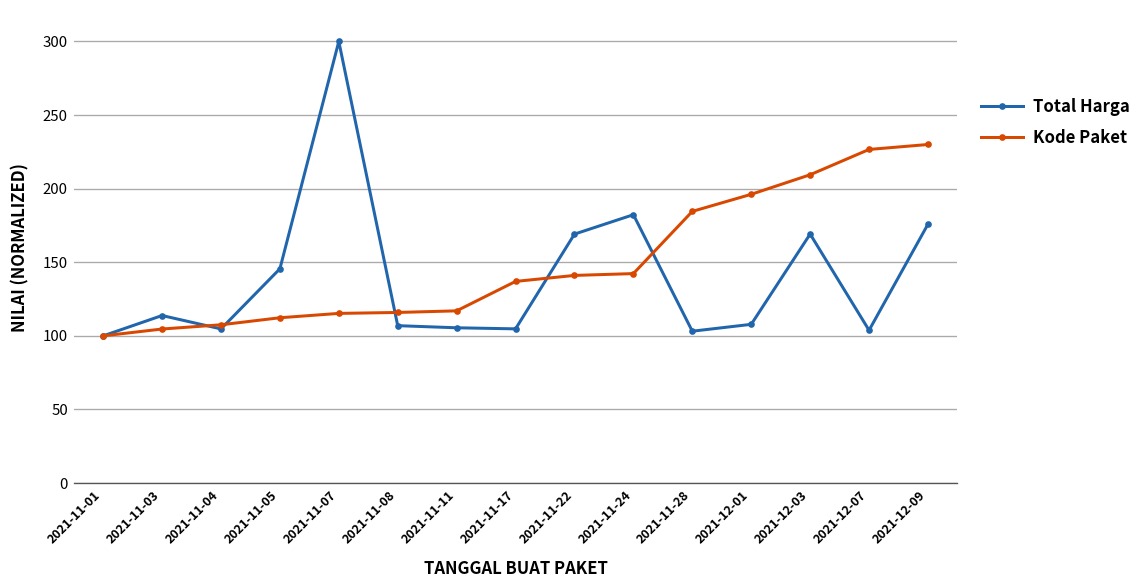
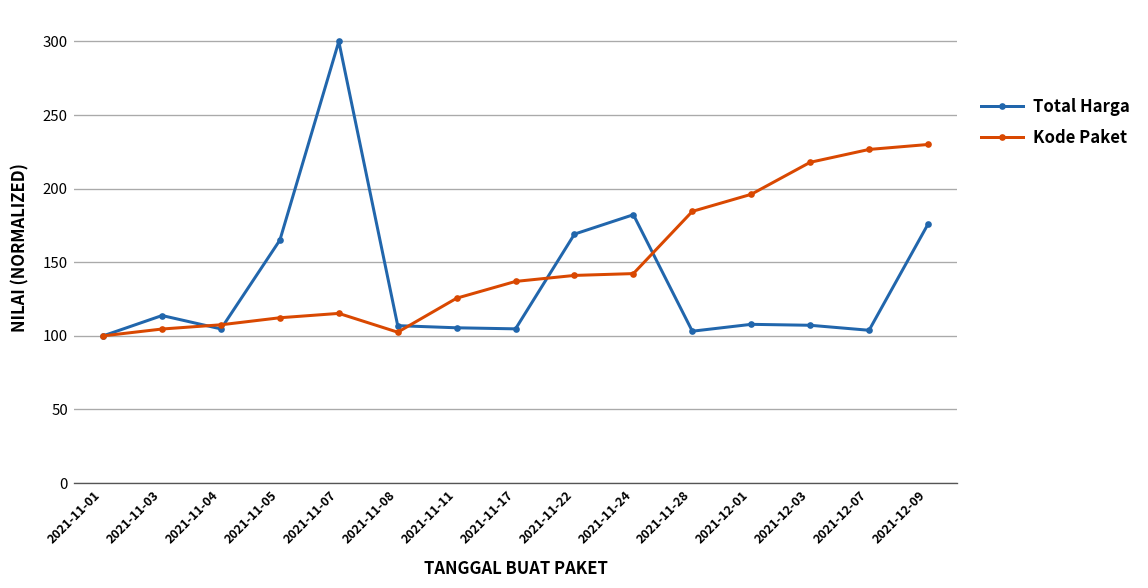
Total Harga, 2021-11-05: 146 -> 165
Kode Paket, 2021-11-08: 116 -> 102
Kode Paket, 2021-11-11: 117 -> 126
Total Harga, 2021-12-03: 169 -> 107
Kode Paket, 2021-12-03: 209 -> 218
